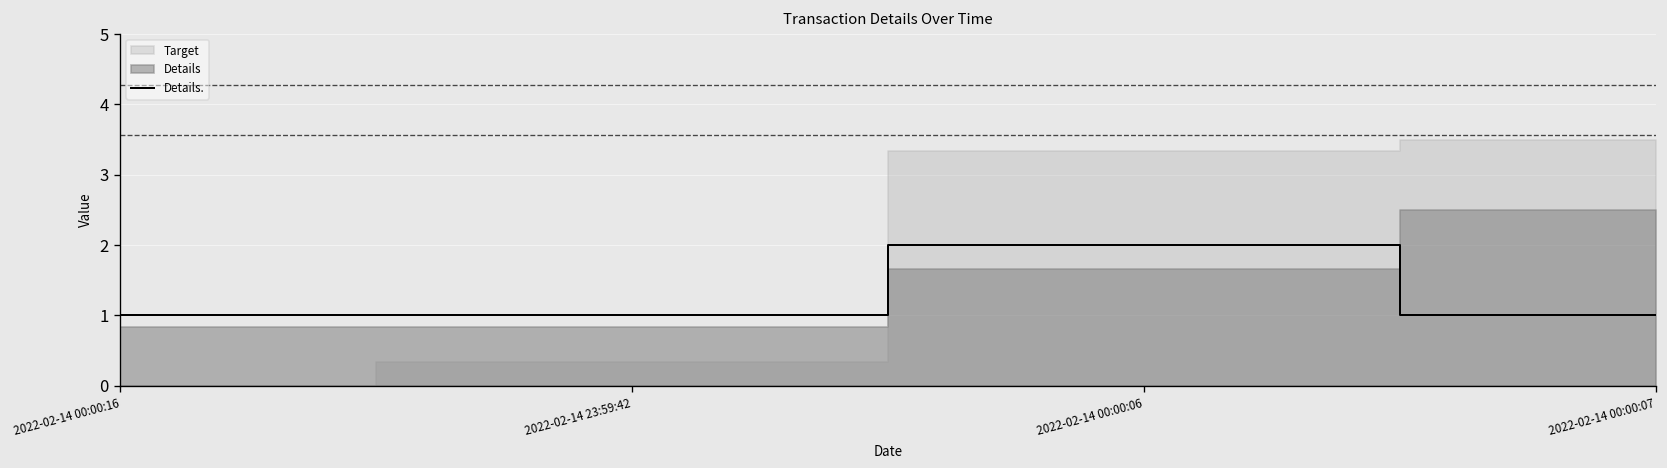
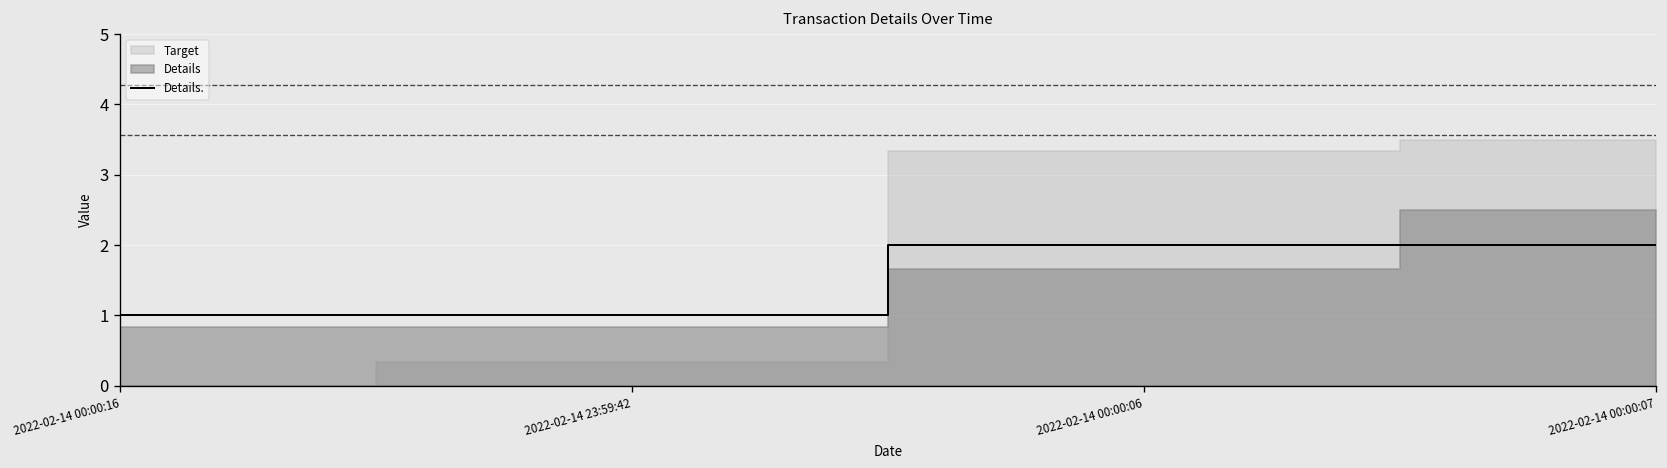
Details., 2022-02-14 00:00:07: 1 -> 2
